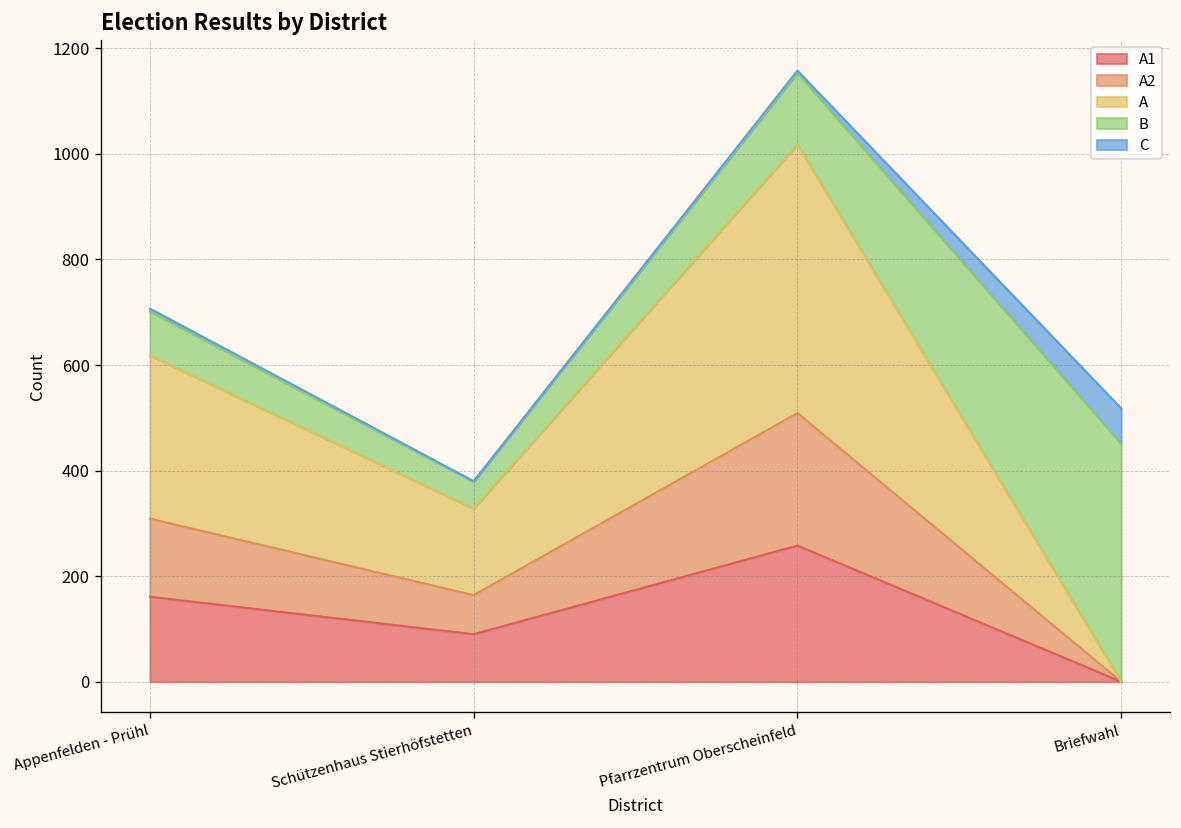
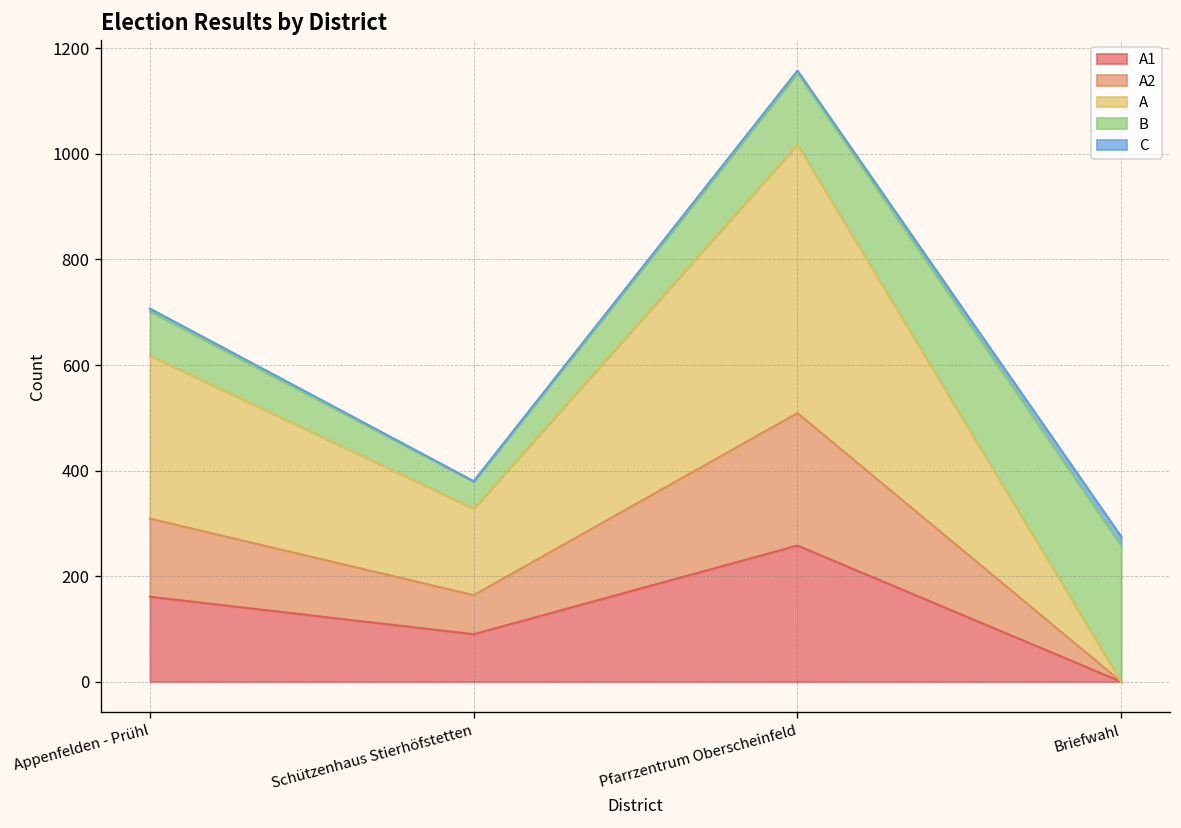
B, Briefwahl: 450 -> 260
C, Briefwahl: 70 -> 20
